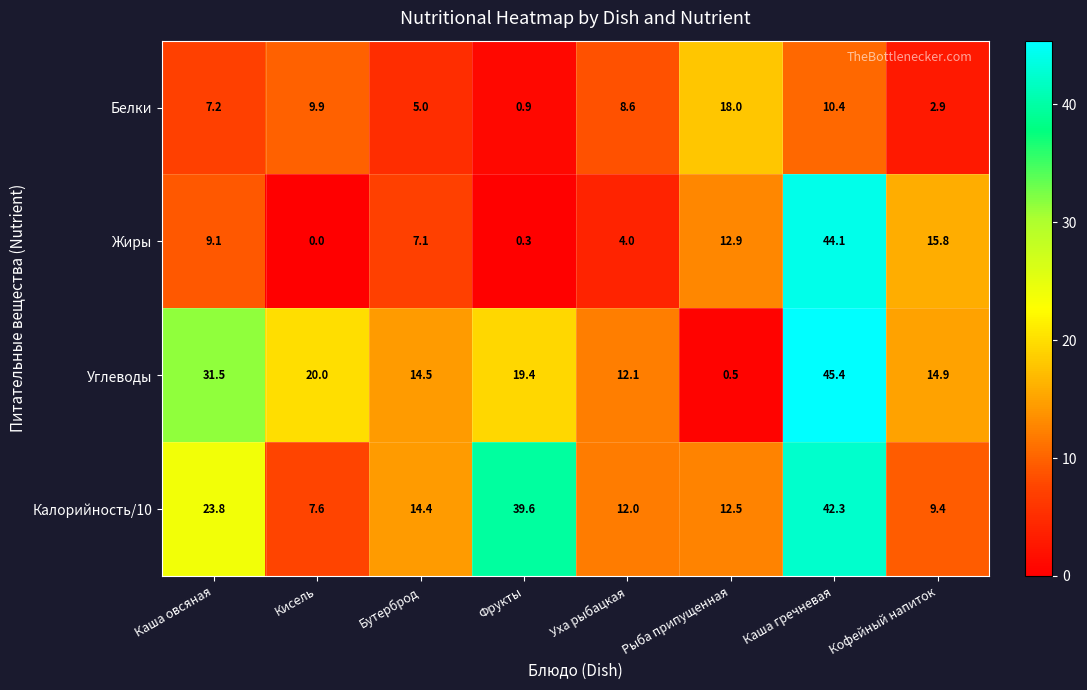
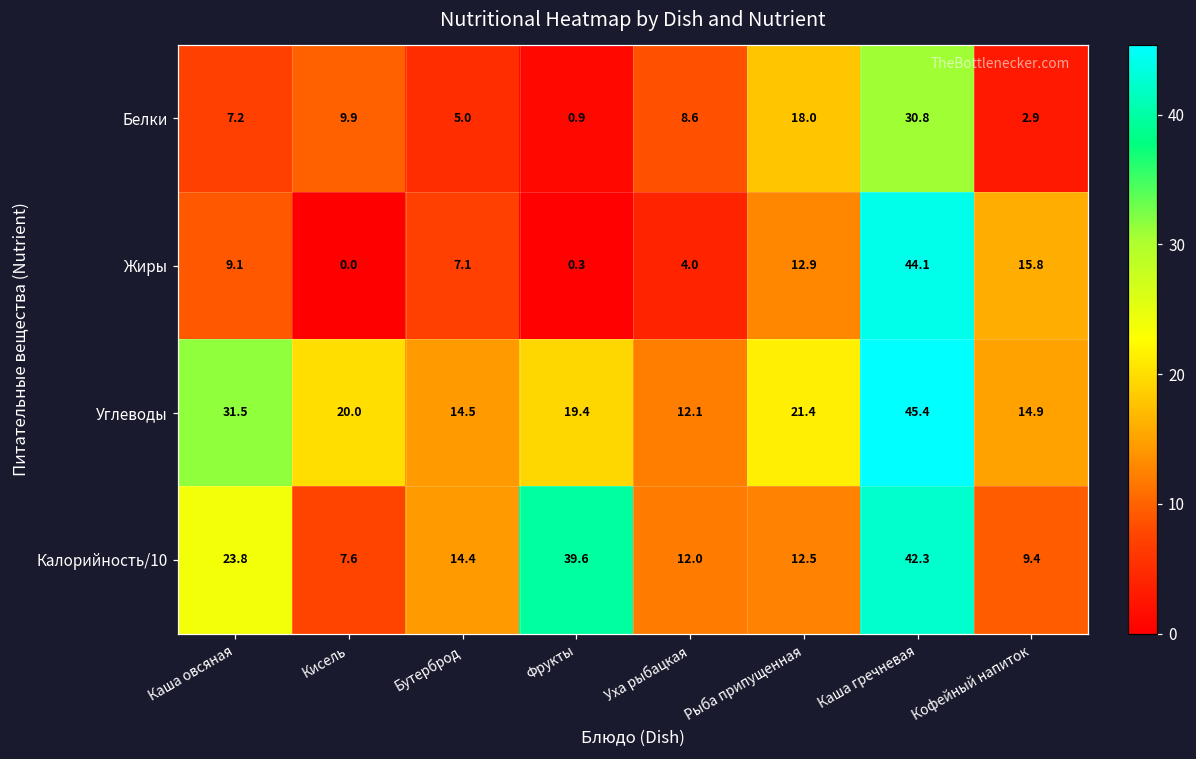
Белки, Каша гречневая: 10.4 -> 30.8
Углеводы, Рыба припущенная: 0.5 -> 21.4
